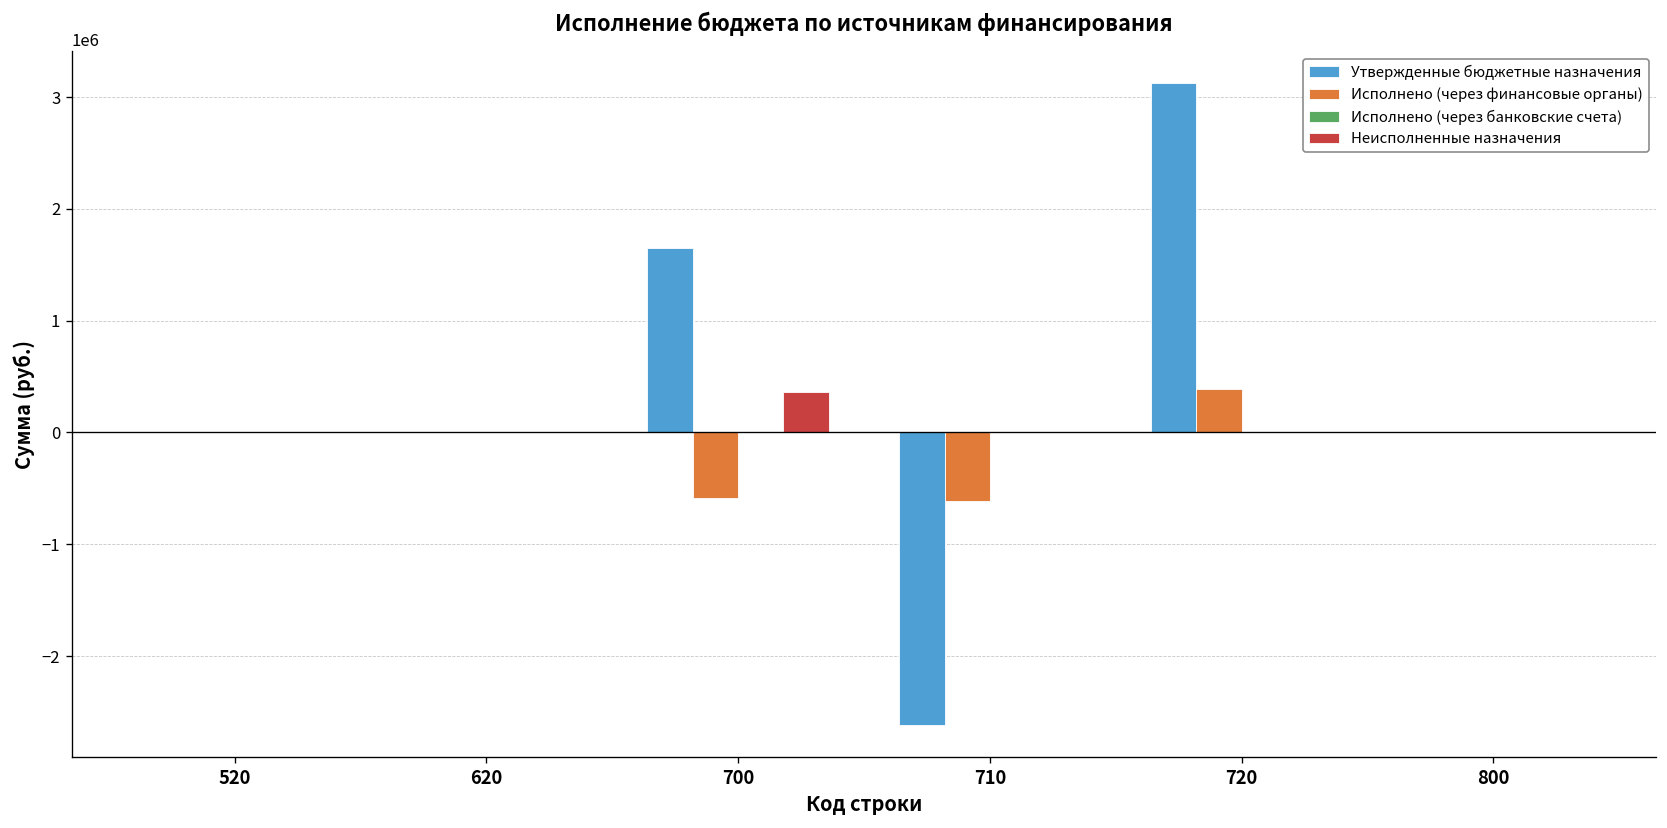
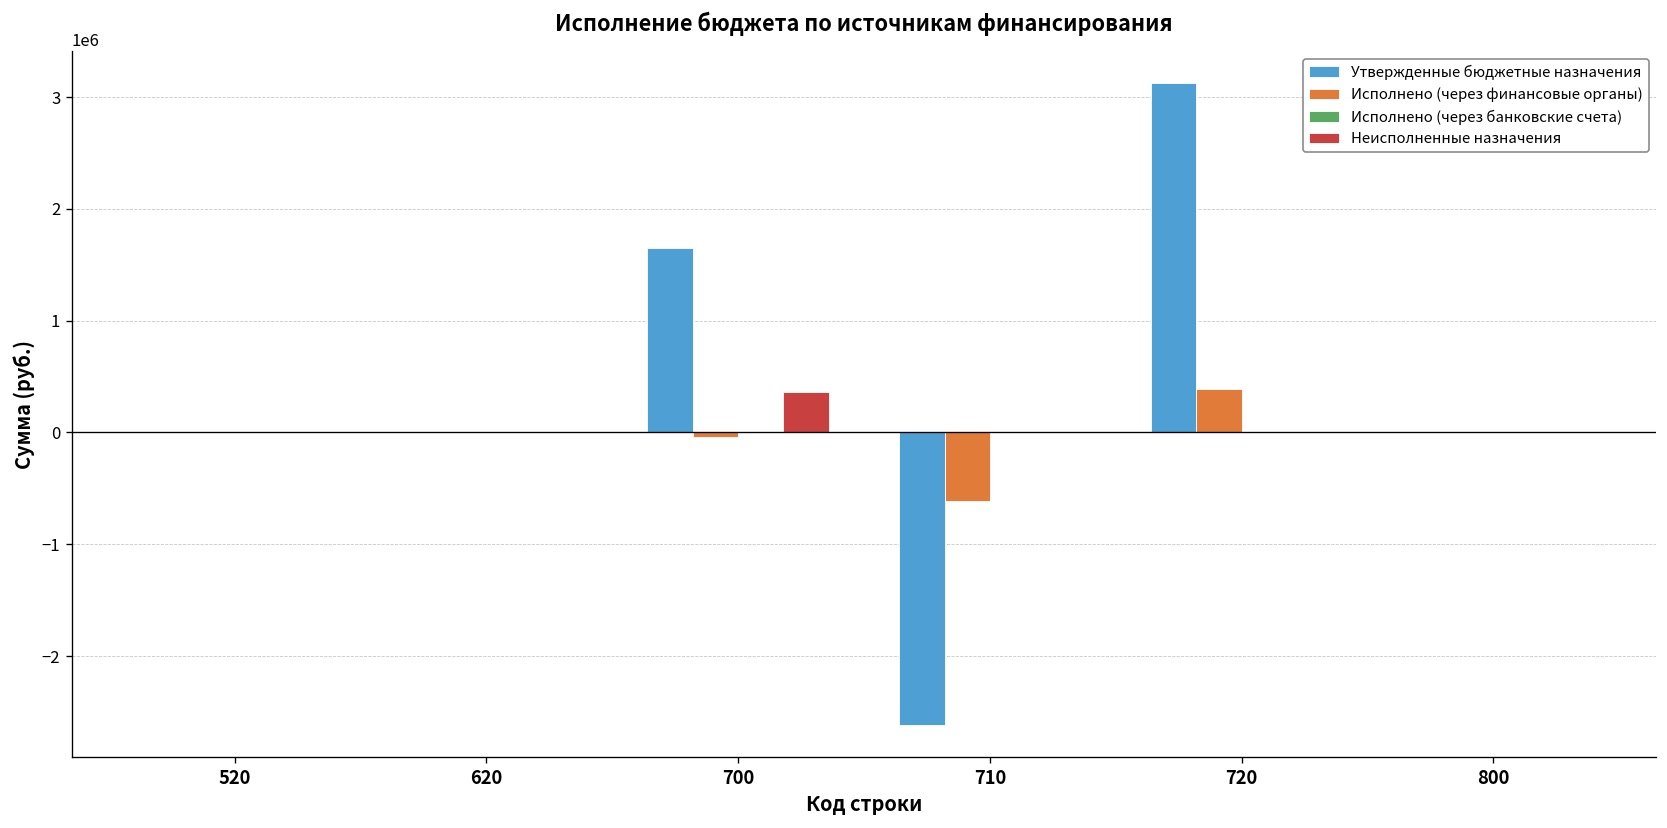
Исполнено (через финансовые органы), 700: -600000 -> 0
